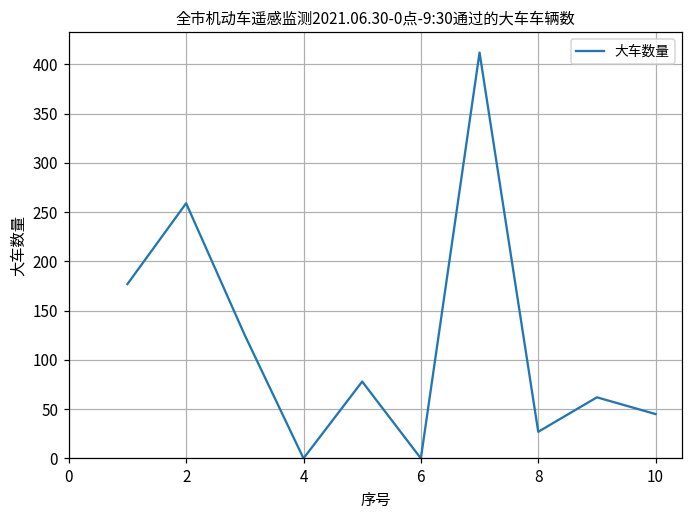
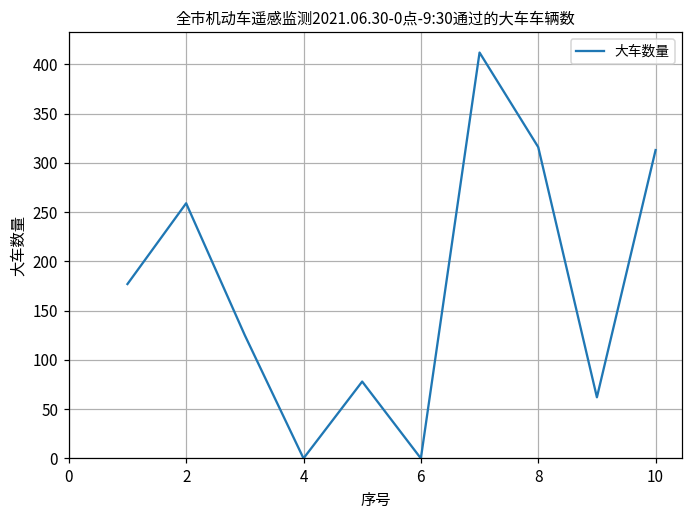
8: 30 -> 320
10: 50 -> 310
